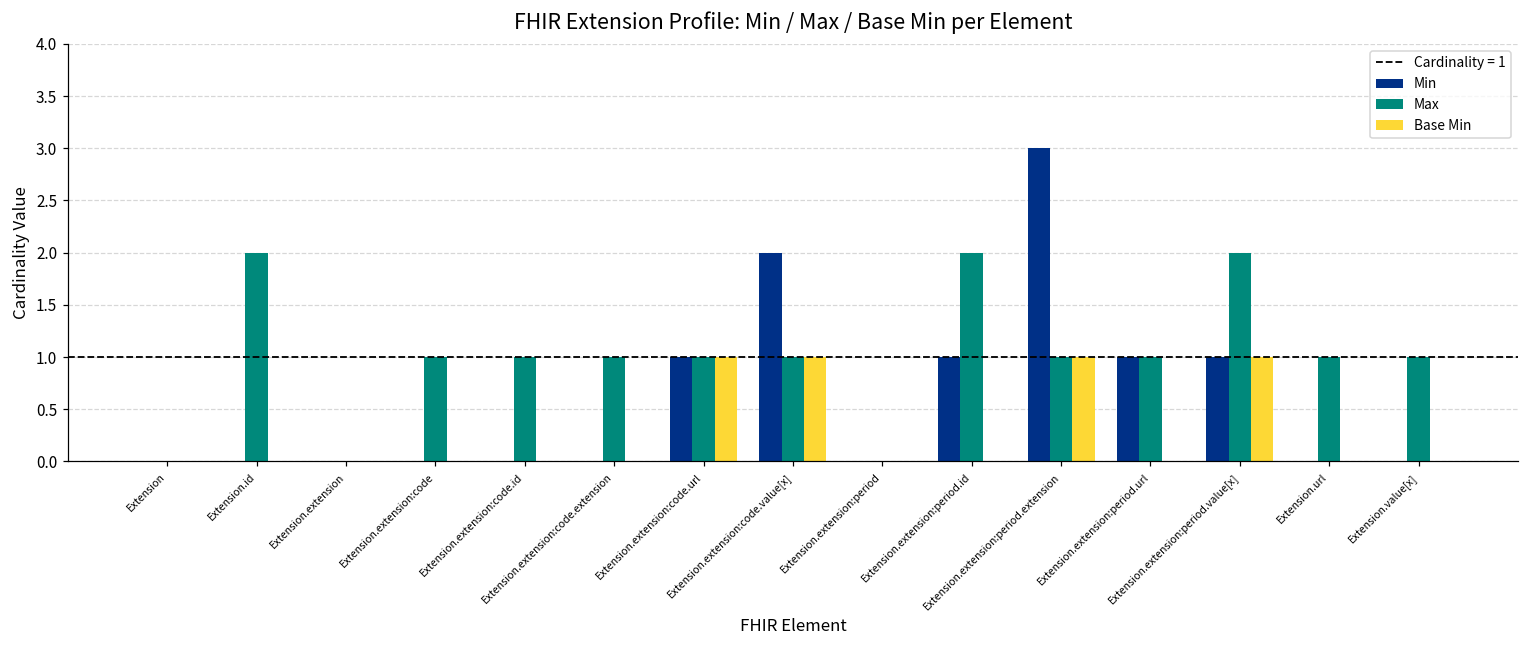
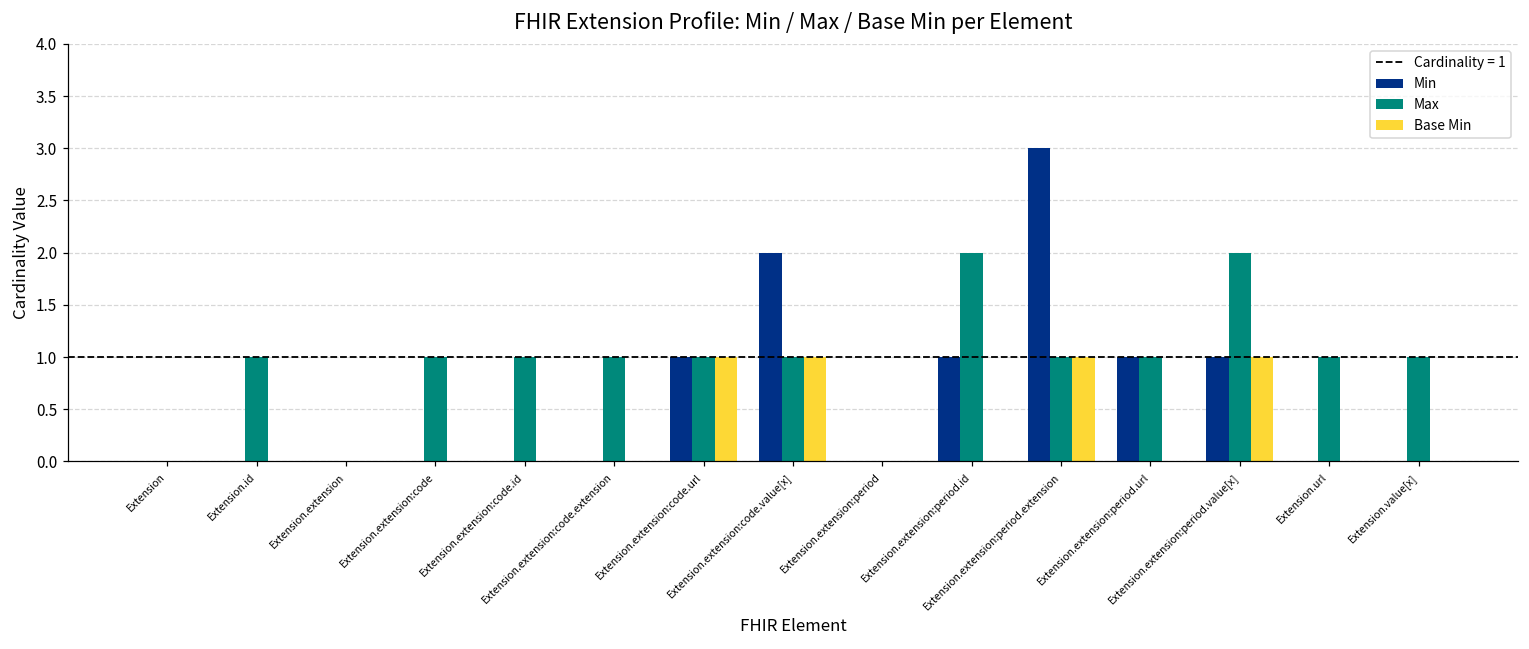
Max, Extension.id: 2 -> 1
